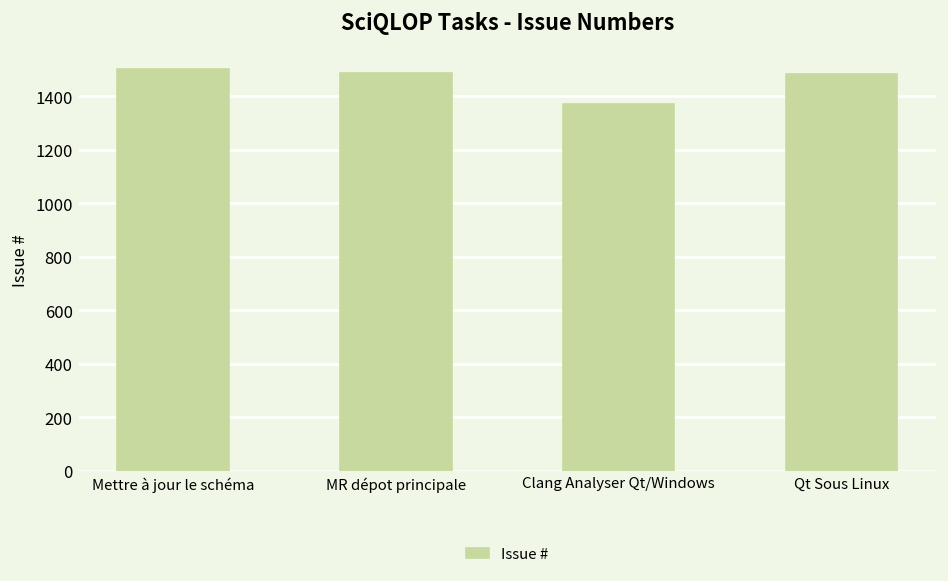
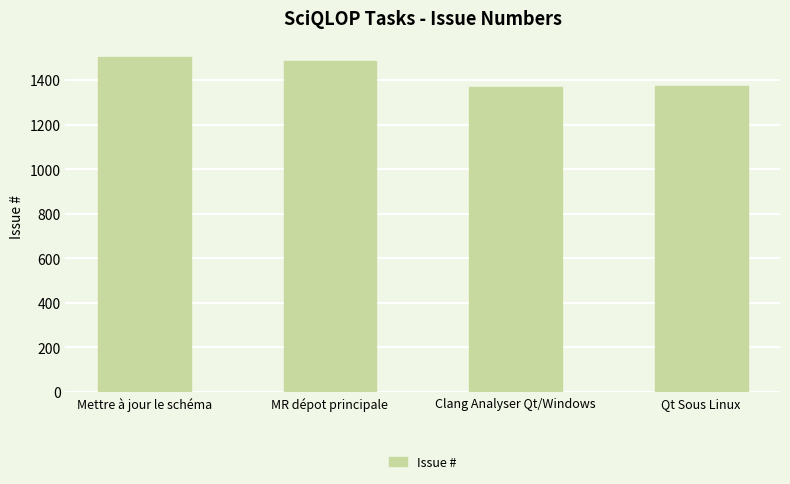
Qt Sous Linux: 1480 -> 1370
